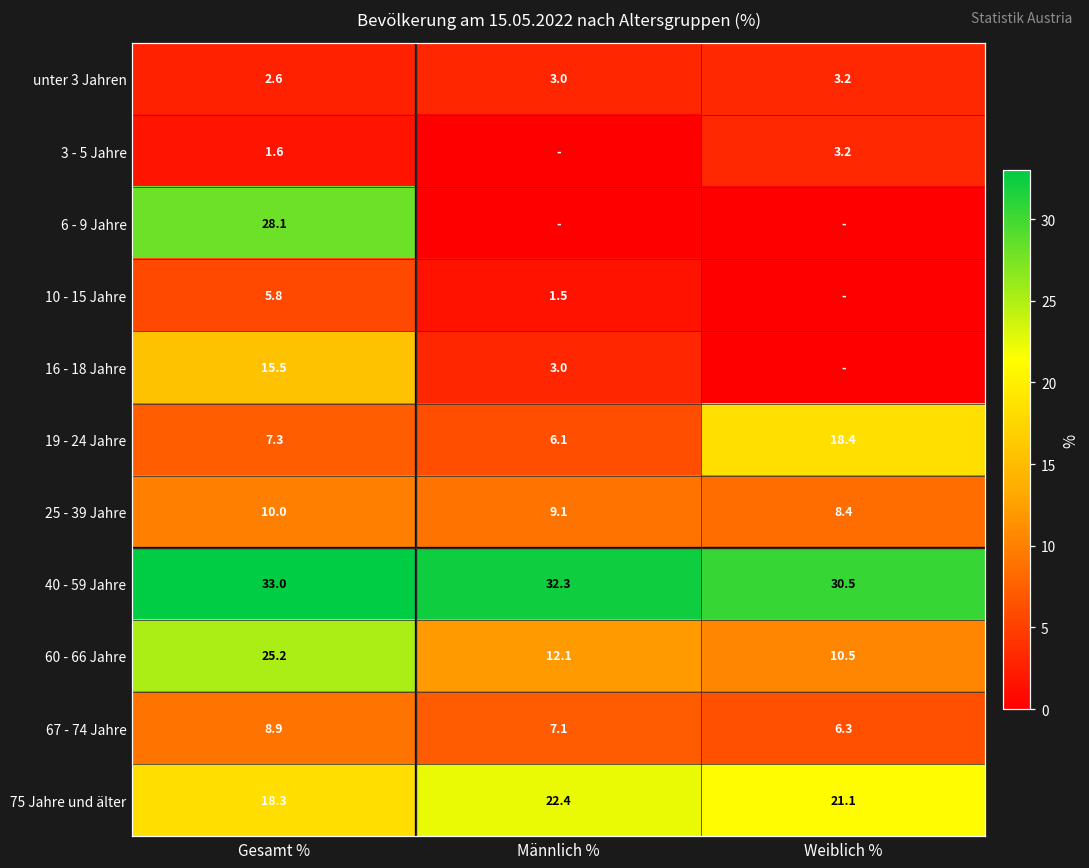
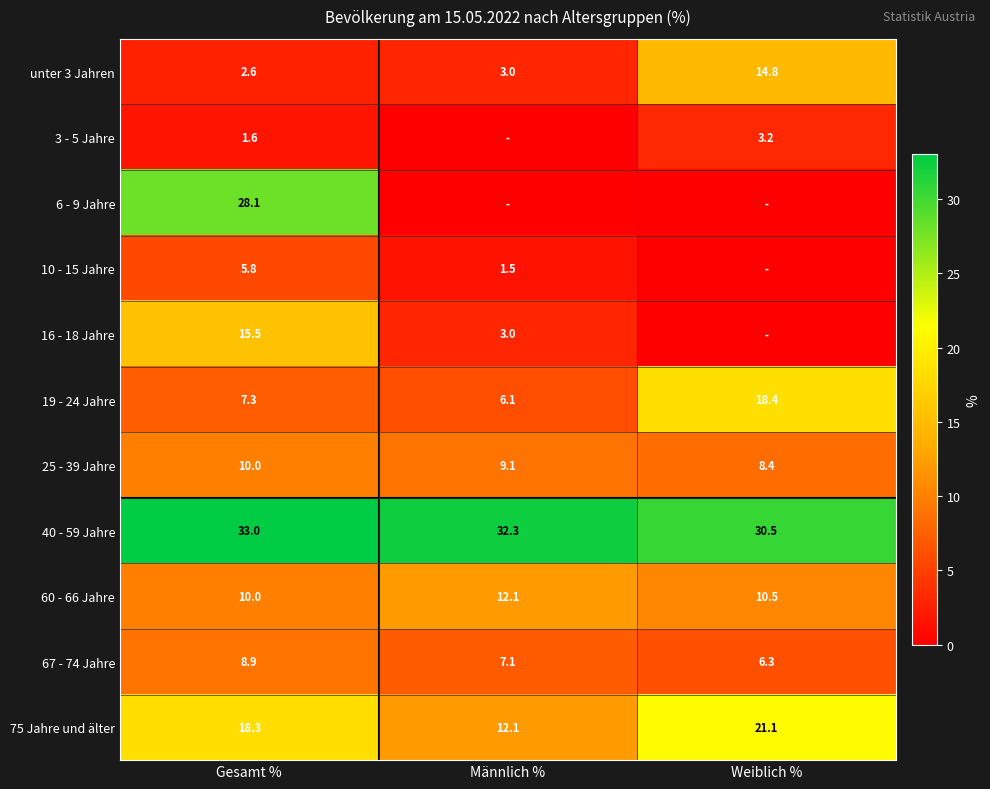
unter 3 Jahren, Weiblich %: 3.2 -> 14.8
60 - 66 Jahre, Gesamt %: 25.2 -> 10.0
75 Jahre und älter, Männlich %: 22.4 -> 12.1
